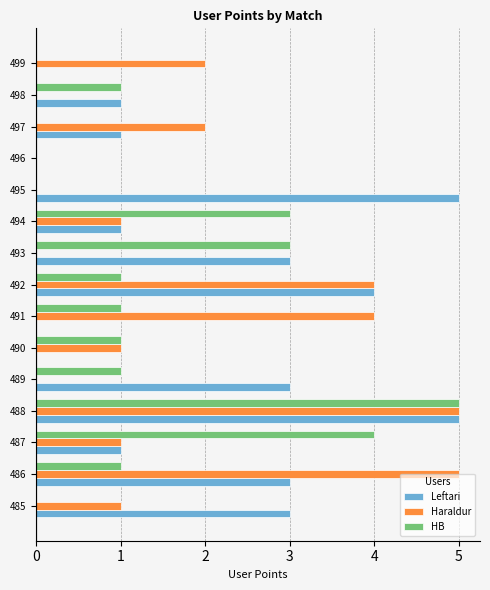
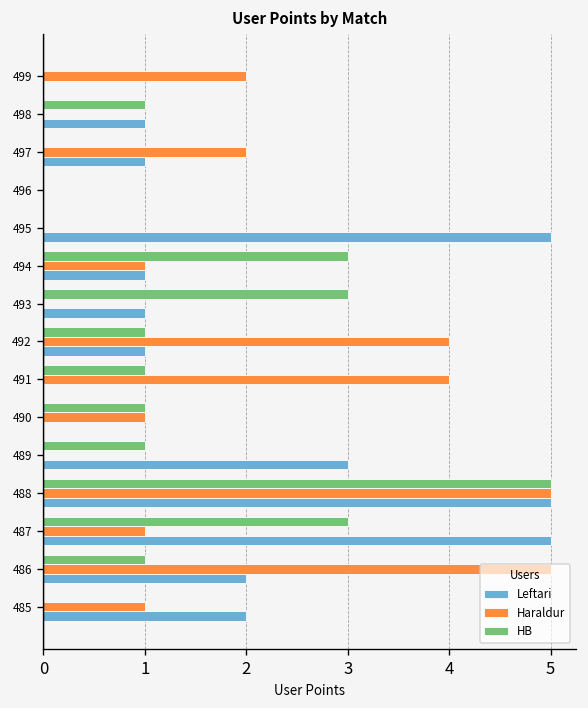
Leftari, 493: 3 -> 1
Leftari, 492: 4 -> 1
HB, 487: 4 -> 3
Leftari, 487: 1 -> 5
Leftari, 486: 3 -> 2
Leftari, 485: 3 -> 2
